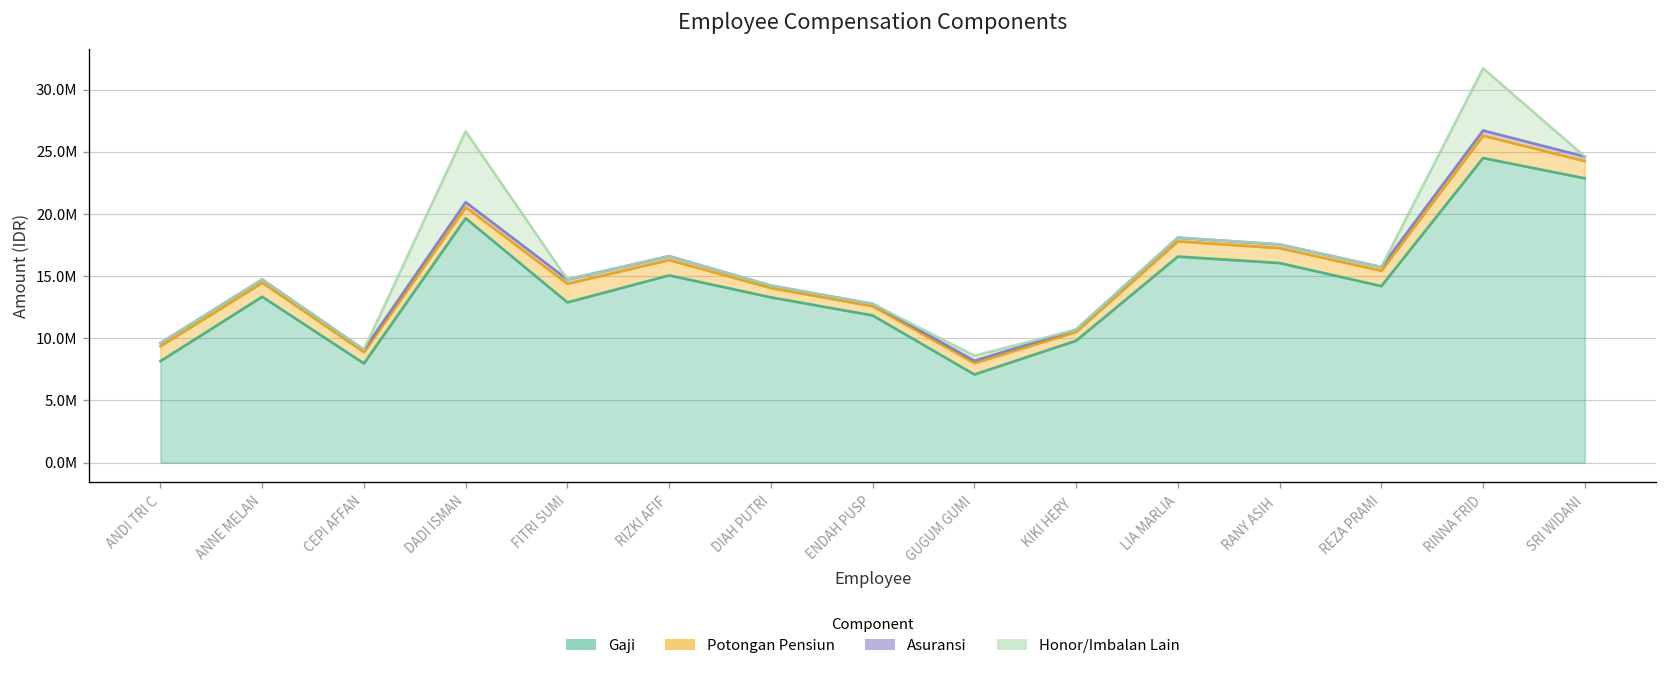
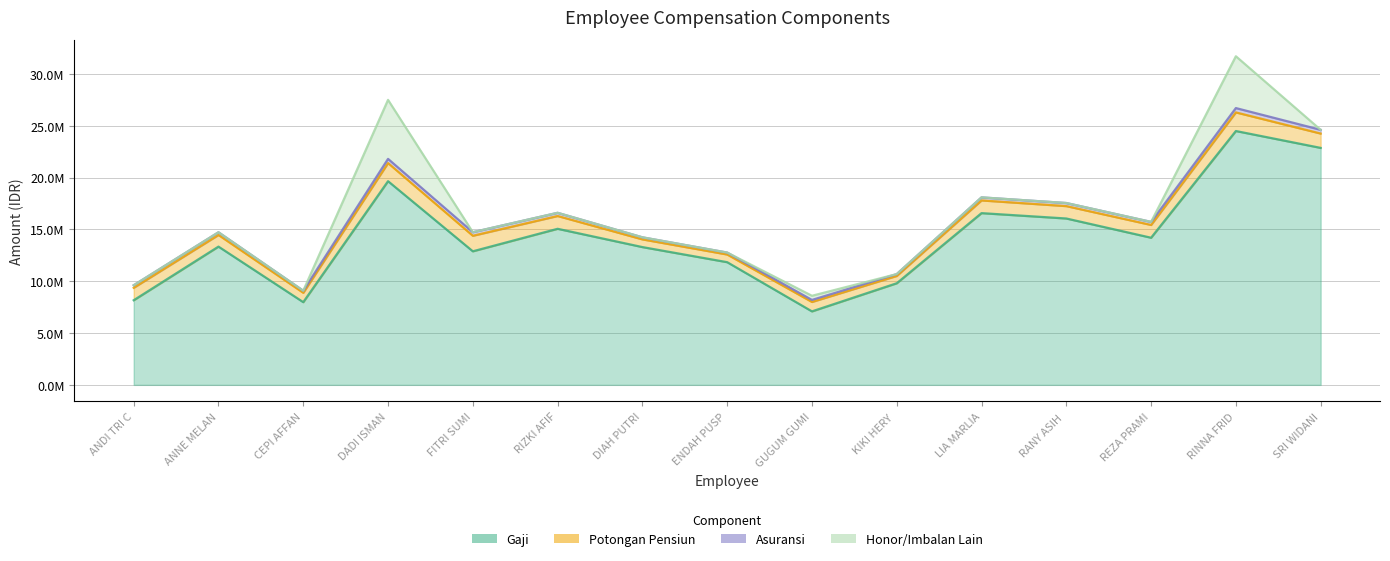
Potongan Pensiun, DADI ISMAN: 900000 -> 1700000
